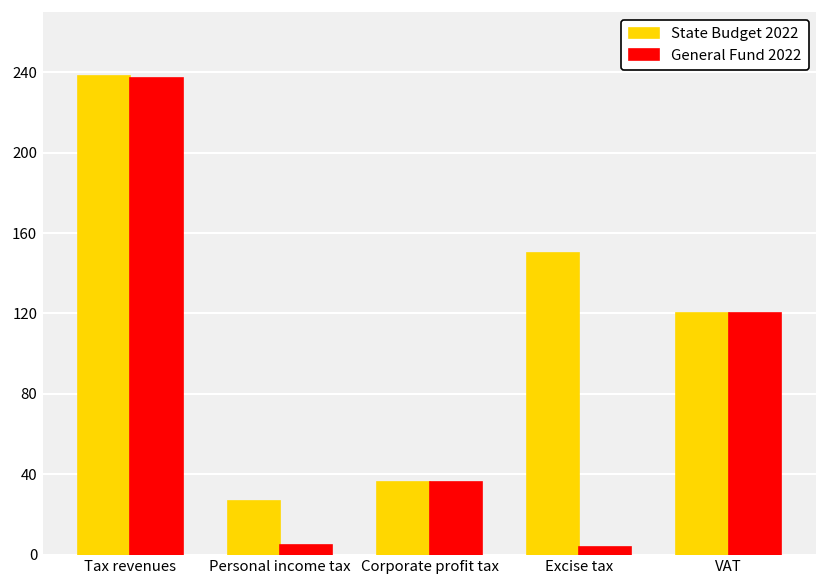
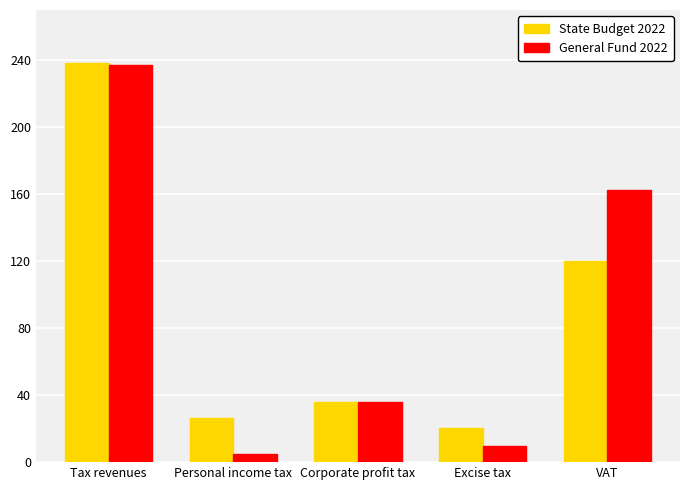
State Budget 2022, Excise tax: 150 -> 20
General Fund 2022, Excise tax: 4 -> 10
General Fund 2022, VAT: 120 -> 163
